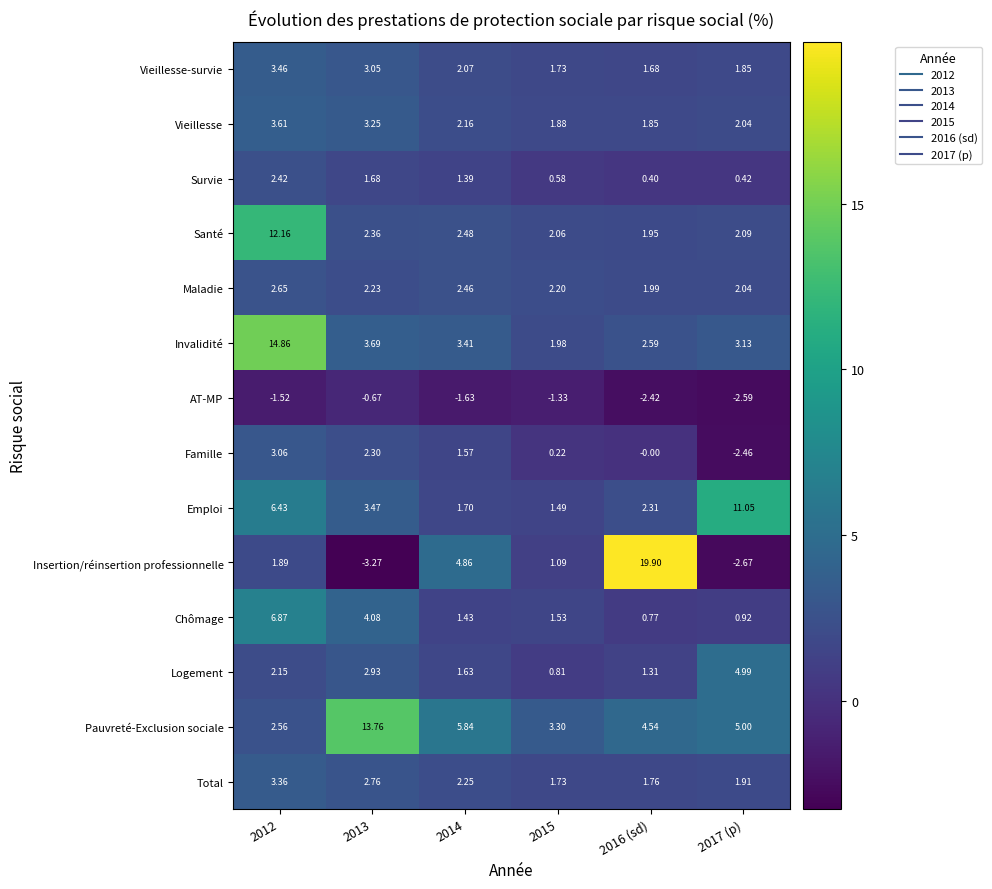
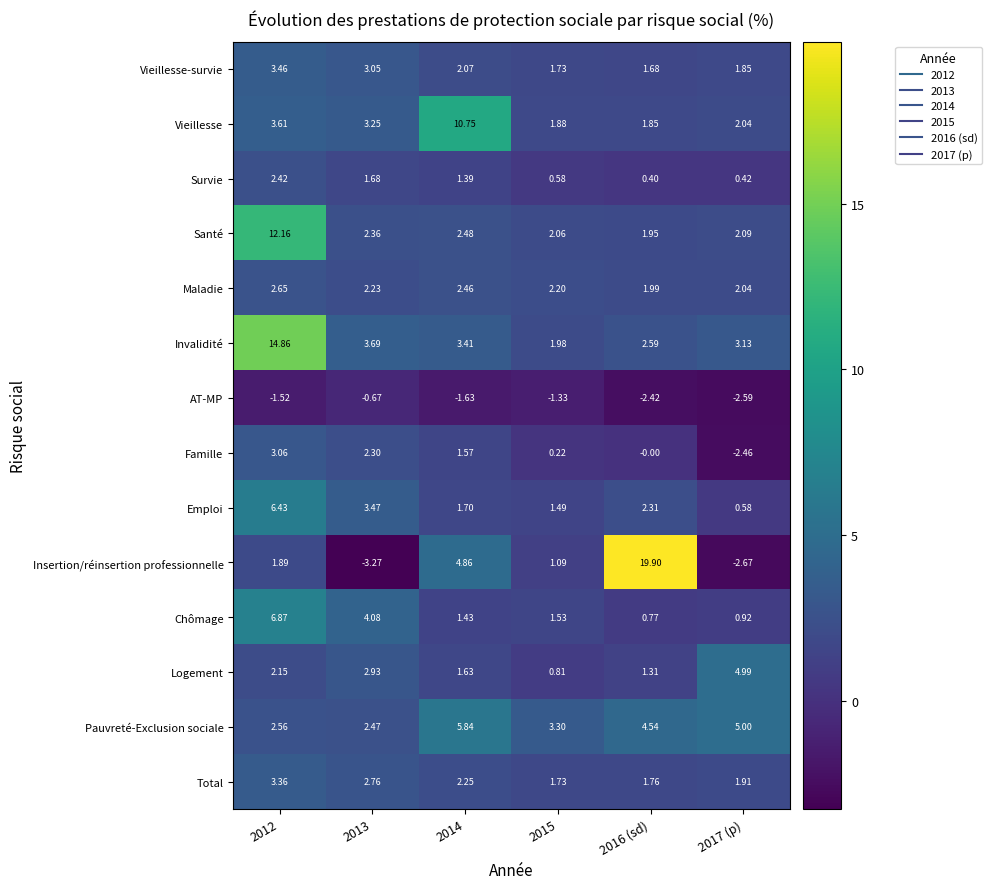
Vieillesse, 2014: 2.16 -> 10.75
Emploi, 2017 (p): 11.05 -> 0.58
Pauvreté-Exclusion sociale, 2013: 13.76 -> 2.47
